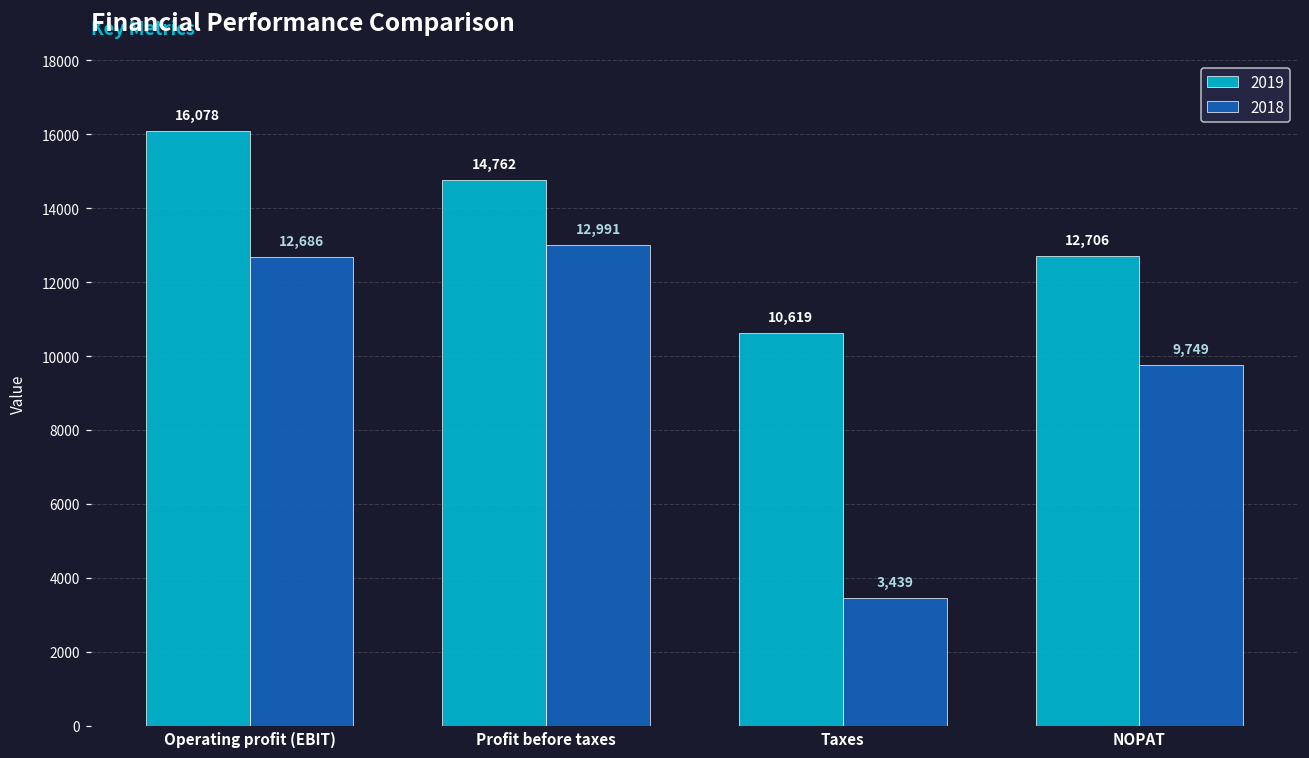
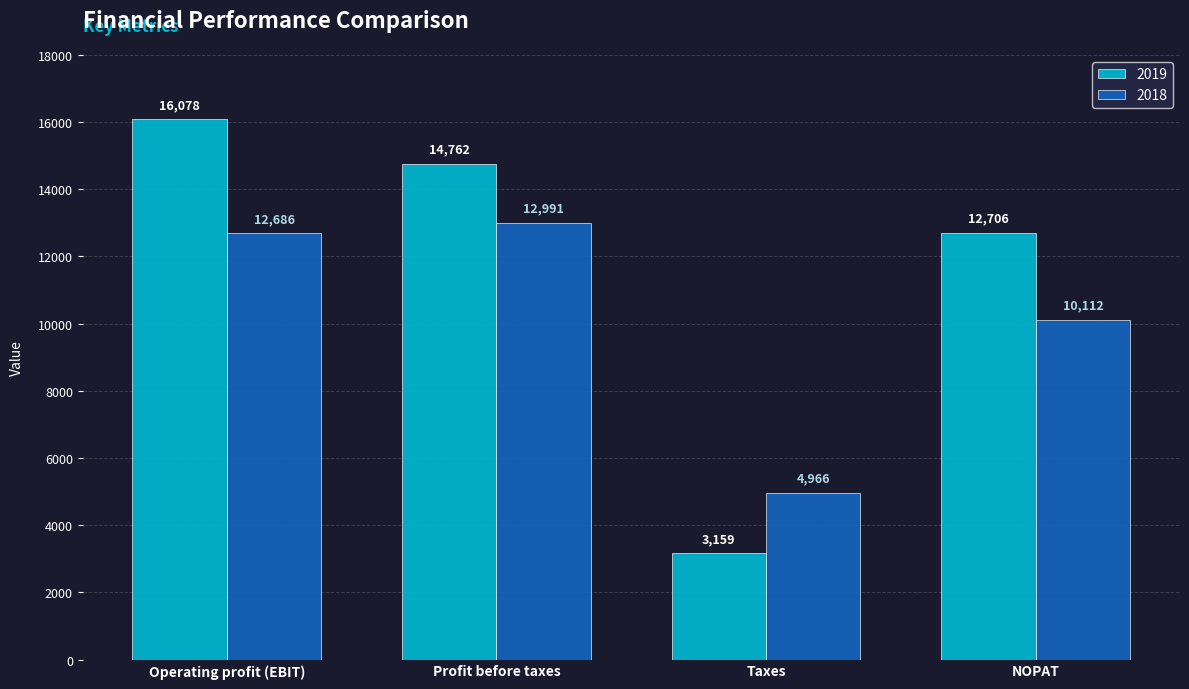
2019, Taxes: 10,619 -> 3,159
2018, Taxes: 3,439 -> 4,966
2018, NOPAT: 9,749 -> 10,112
